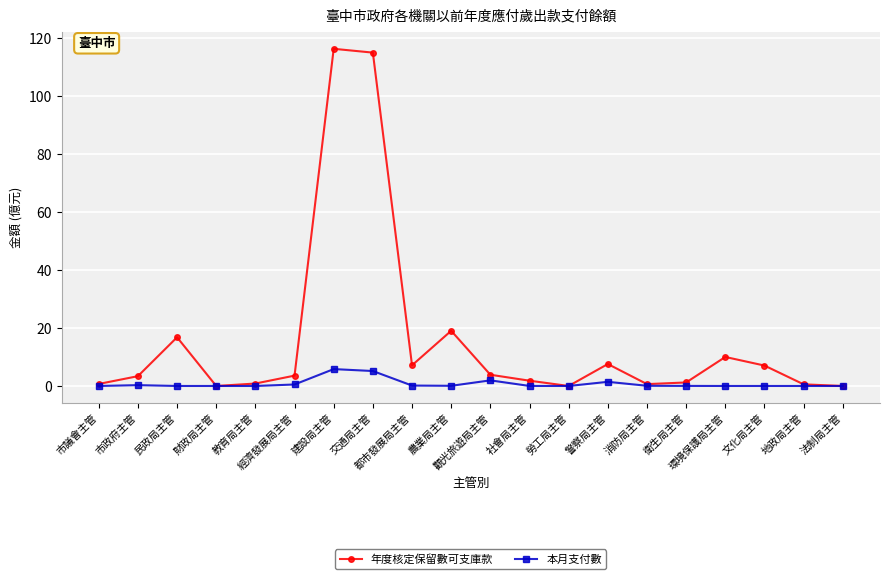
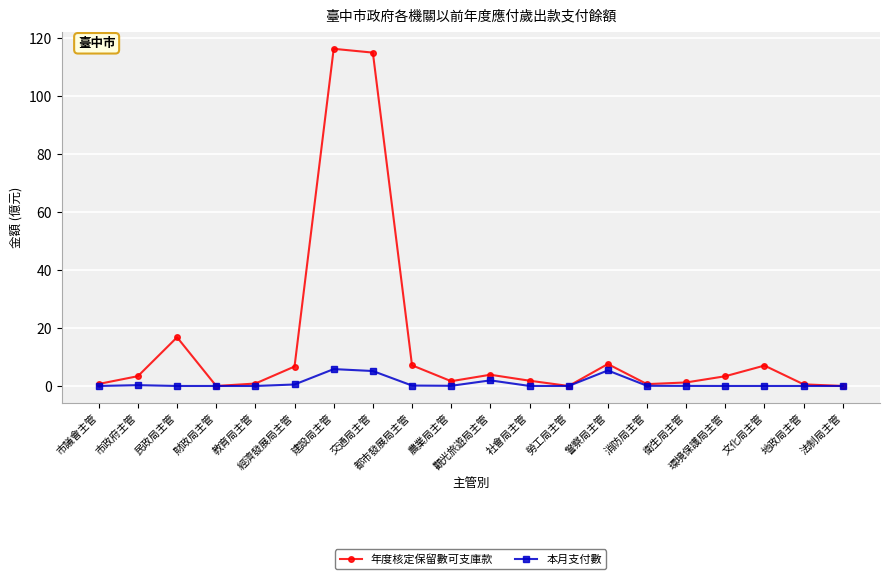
年度核定保留數可支庫款, 經濟發展局主管: 4 -> 7
年度核定保留數可支庫款, 農業局主管: 19 -> 2
本月支付數, 警察局主管: 1 -> 5
年度核定保留數可支庫款, 環境保護局主管: 10 -> 3
